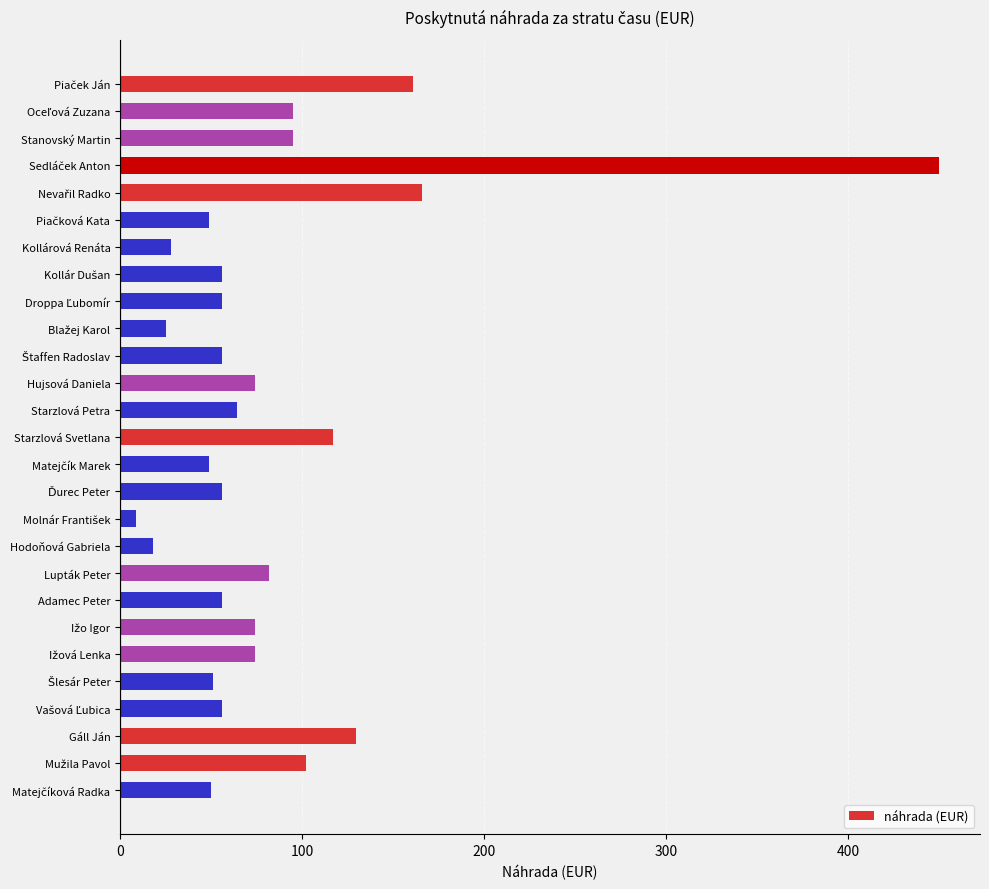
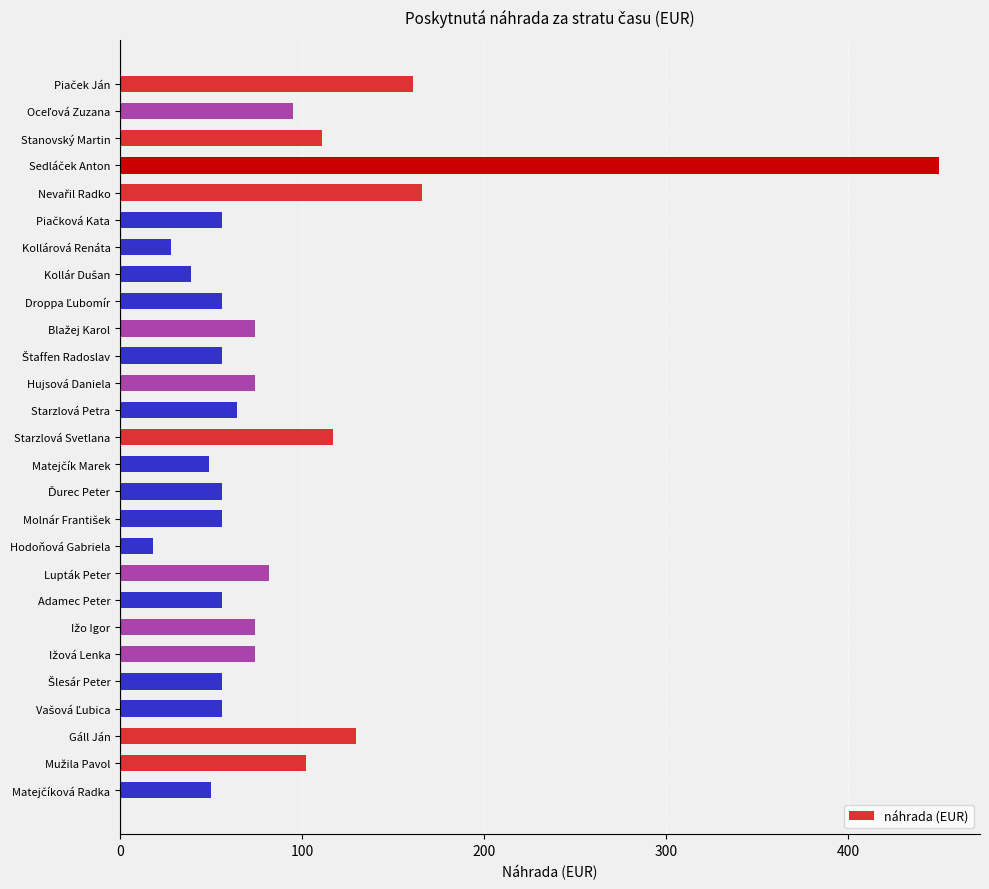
Stanovský Martin: 95 -> 111
Piačková Kata: 49 -> 56
Kollár Dušan: 56 -> 39
Blažej Karol: 25 -> 74
Molnár František: 9 -> 56
Šlesár Peter: 51 -> 56
